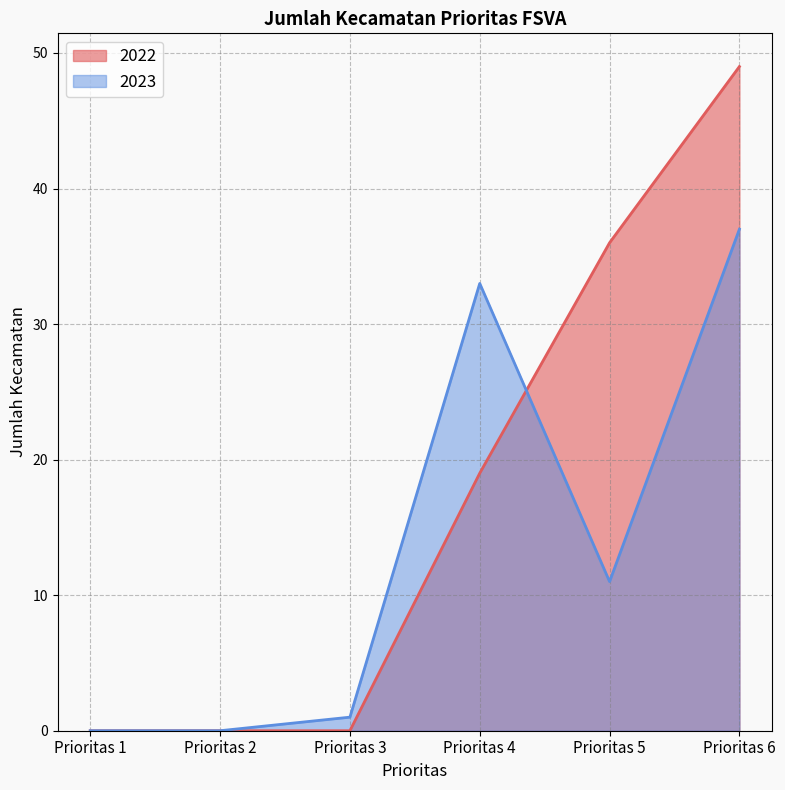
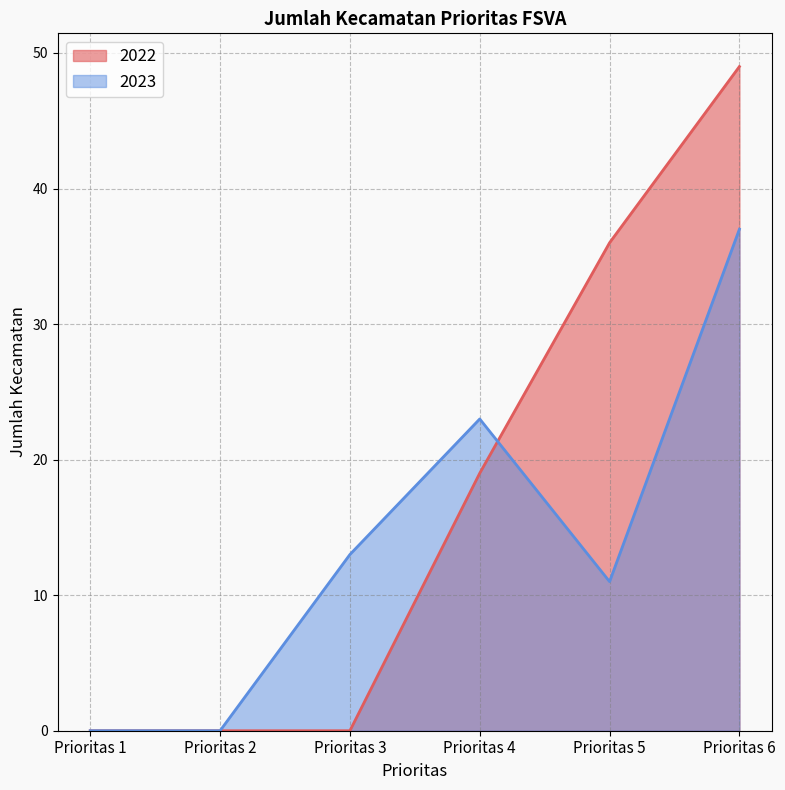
2023, Prioritas 3: 1 -> 13
2023, Prioritas 4: 33 -> 23
